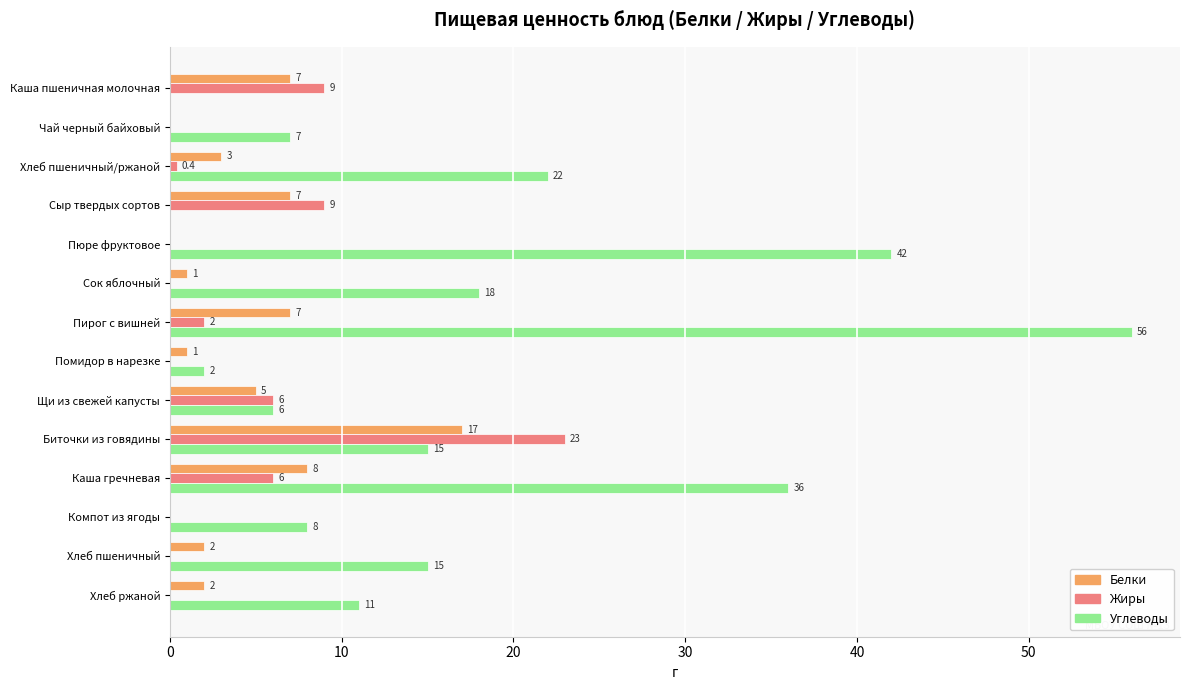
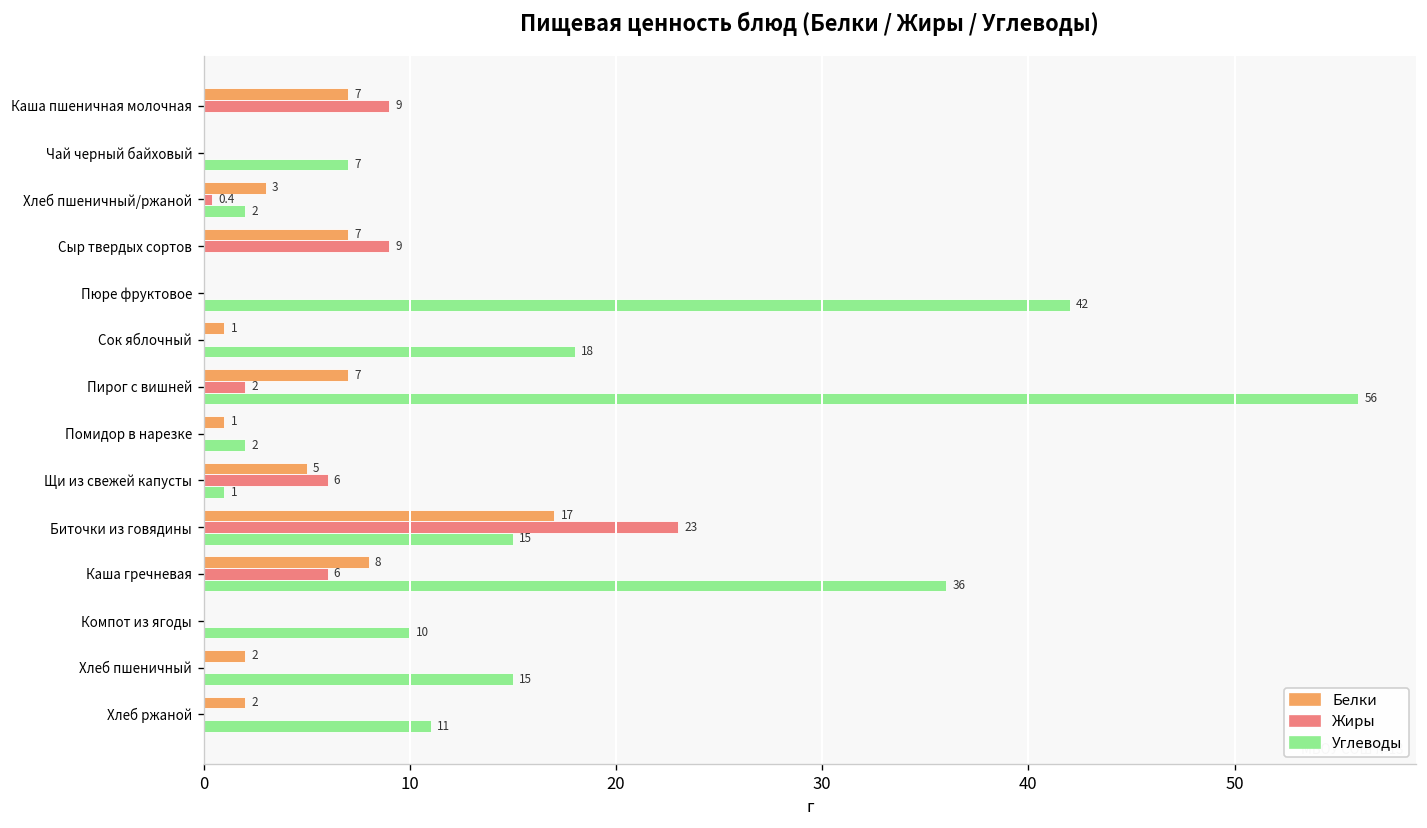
Углеводы, Хлеб пшеничный/ржаной: 22 -> 2
Углеводы, Щи из свежей капусты: 6 -> 1
Углеводы, Компот из ягоды: 8 -> 10
